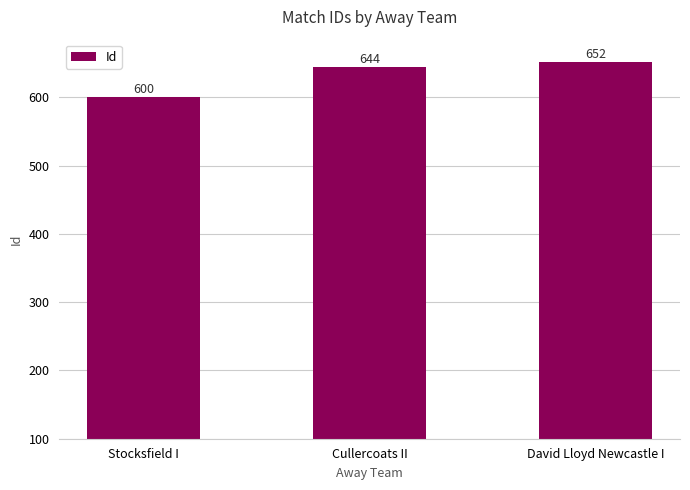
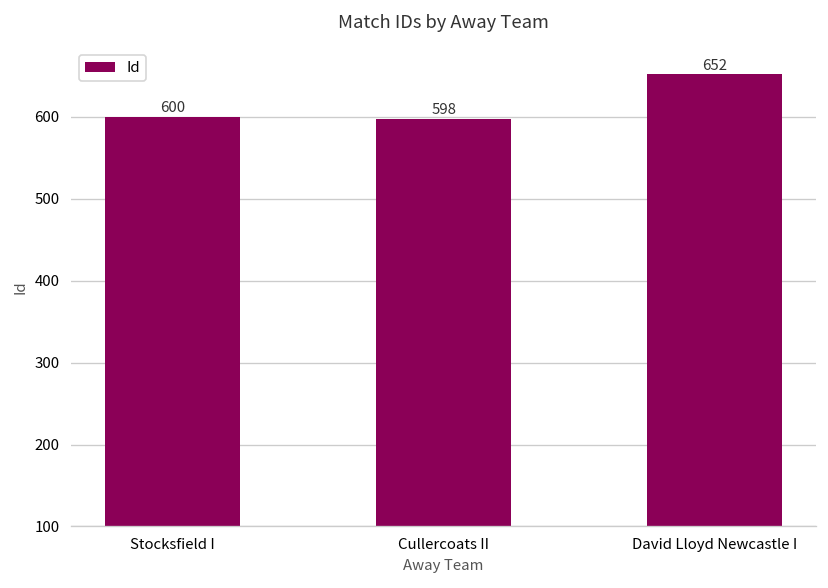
Cullercoats II: 644 -> 598
